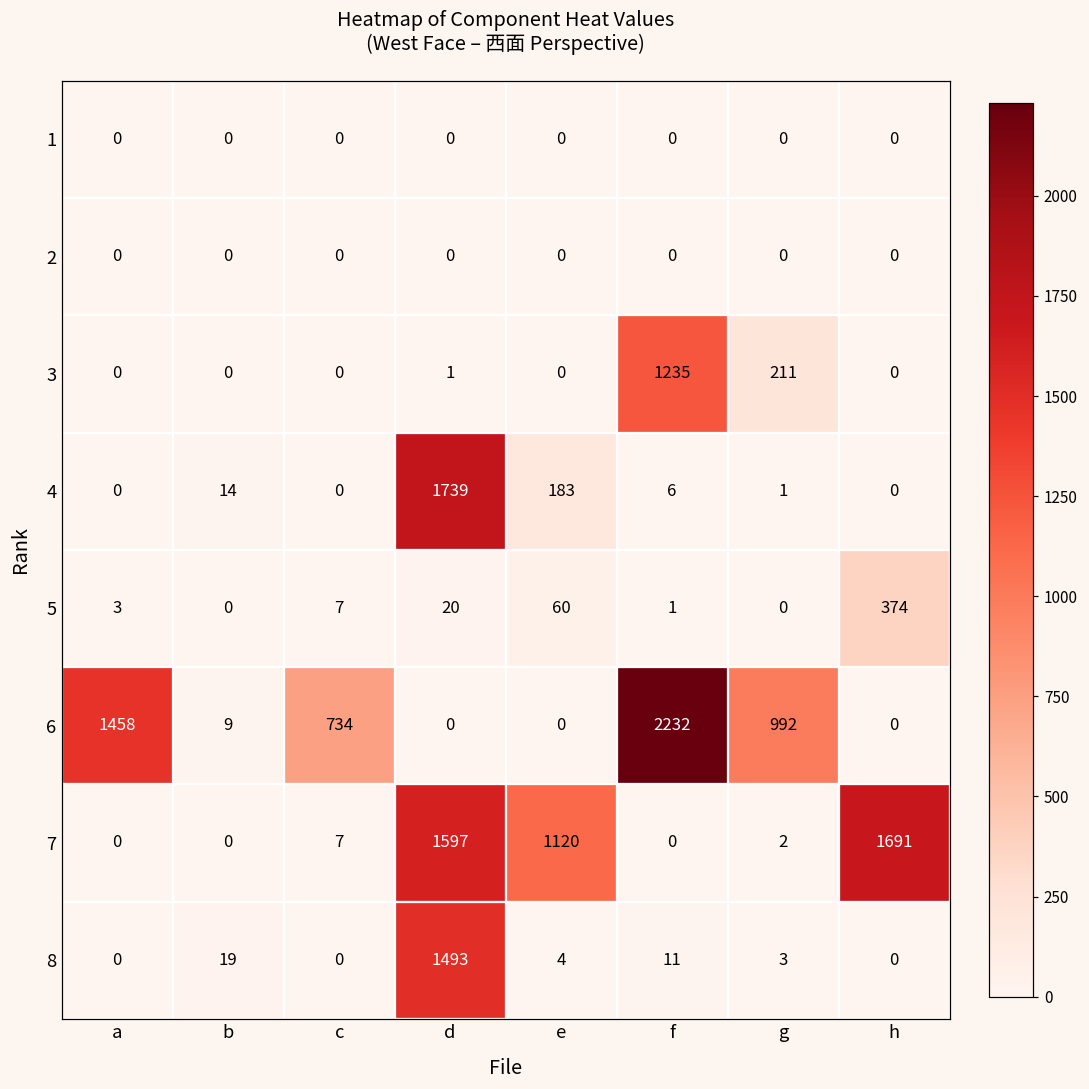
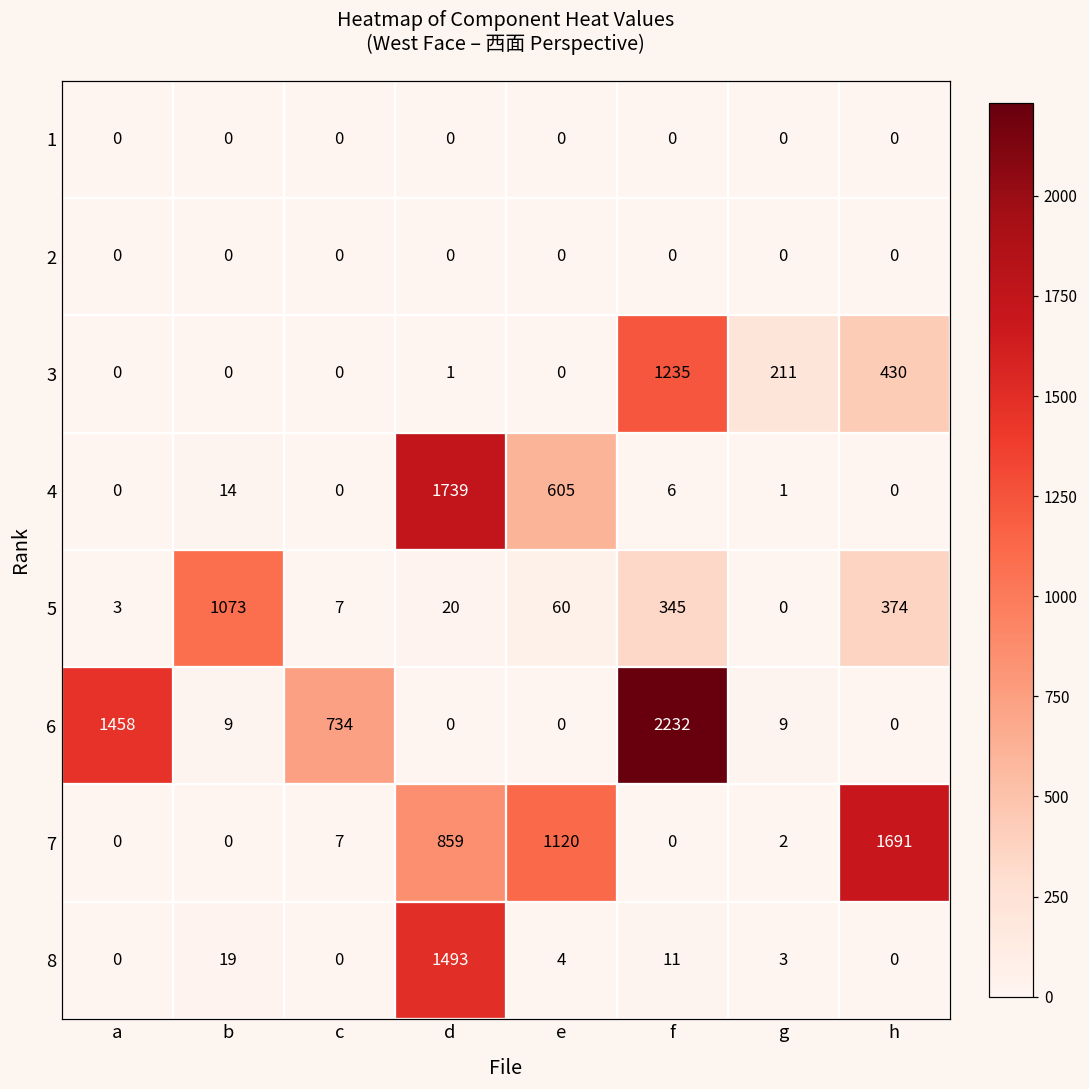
3, h: 0 -> 430
4, e: 183 -> 605
5, b: 0 -> 1073
5, f: 1 -> 345
6, g: 992 -> 9
7, d: 1597 -> 859
